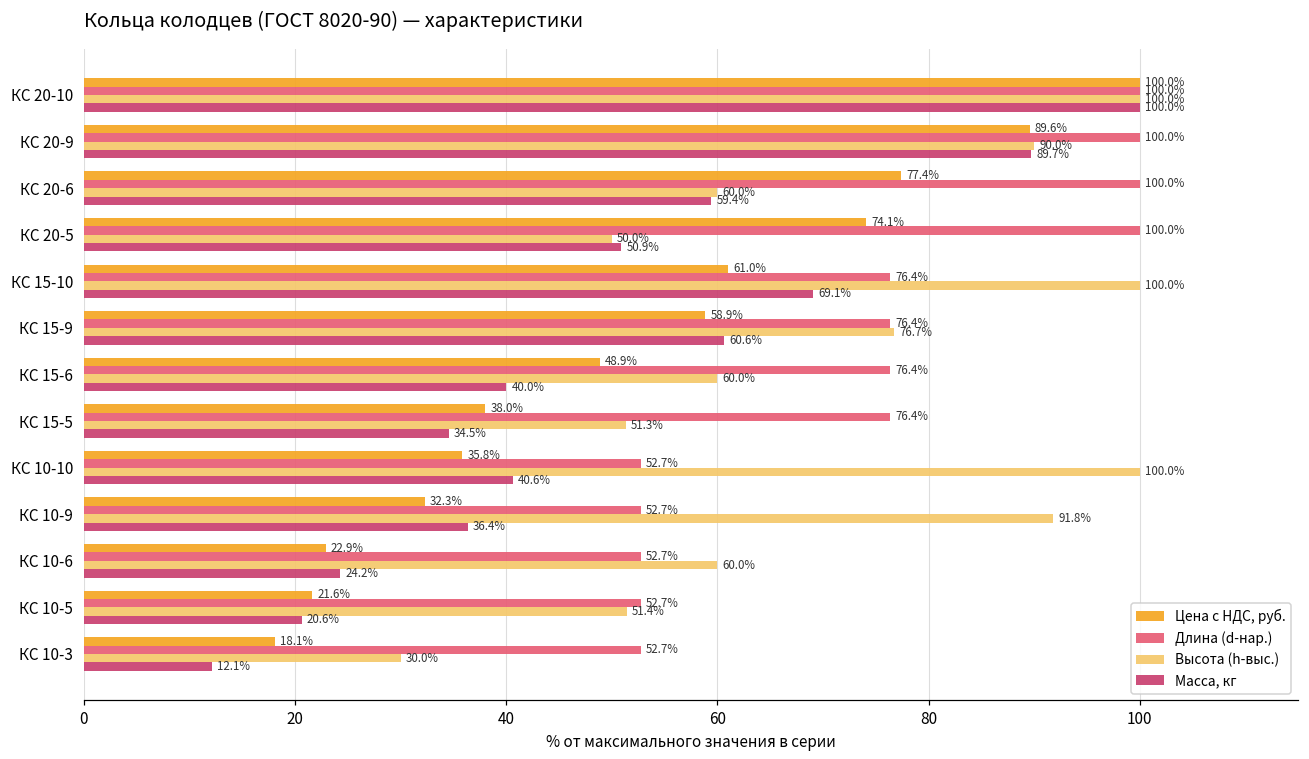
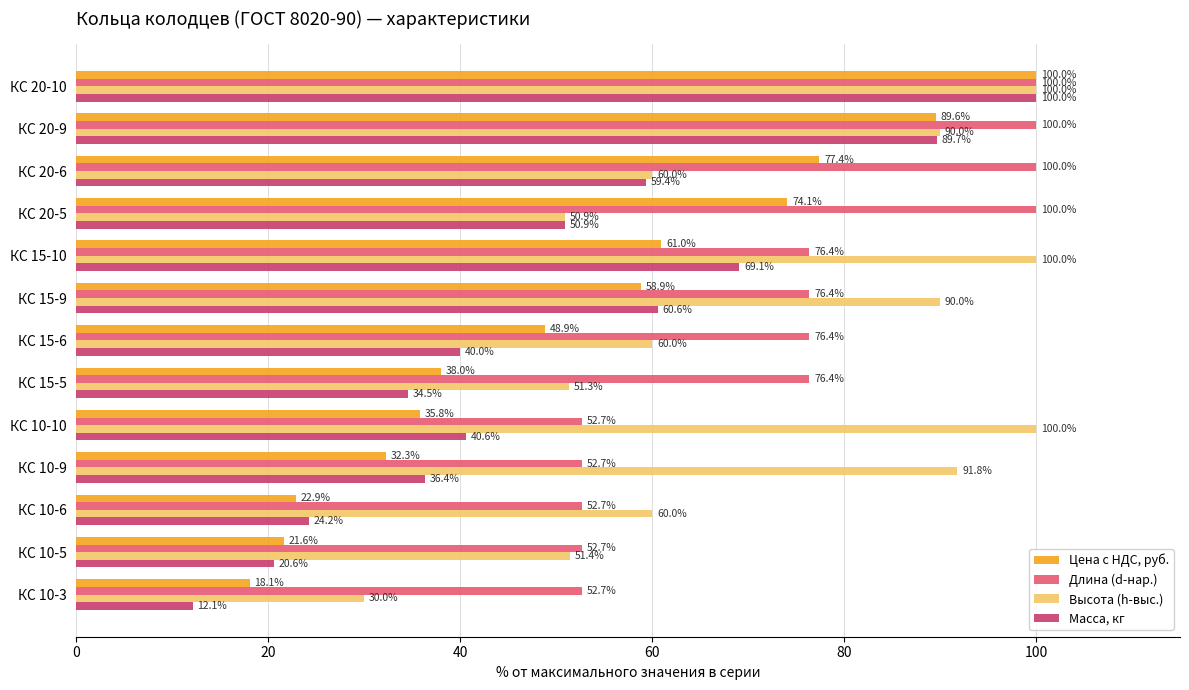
Высота (h-выс.), КС 20-5: 50.0% -> 50.9%
Высота (h-выс.), КС 15-9: 76.7% -> 90.0%
